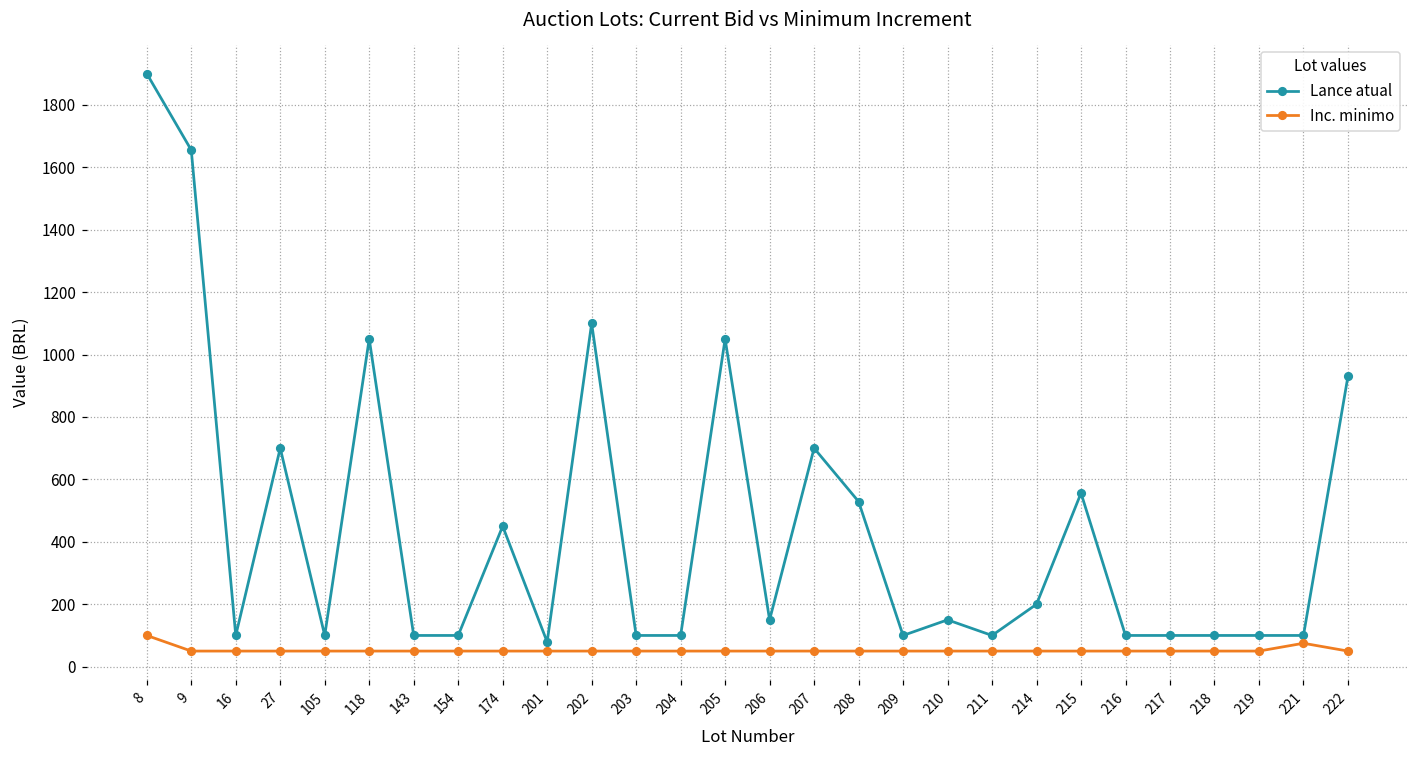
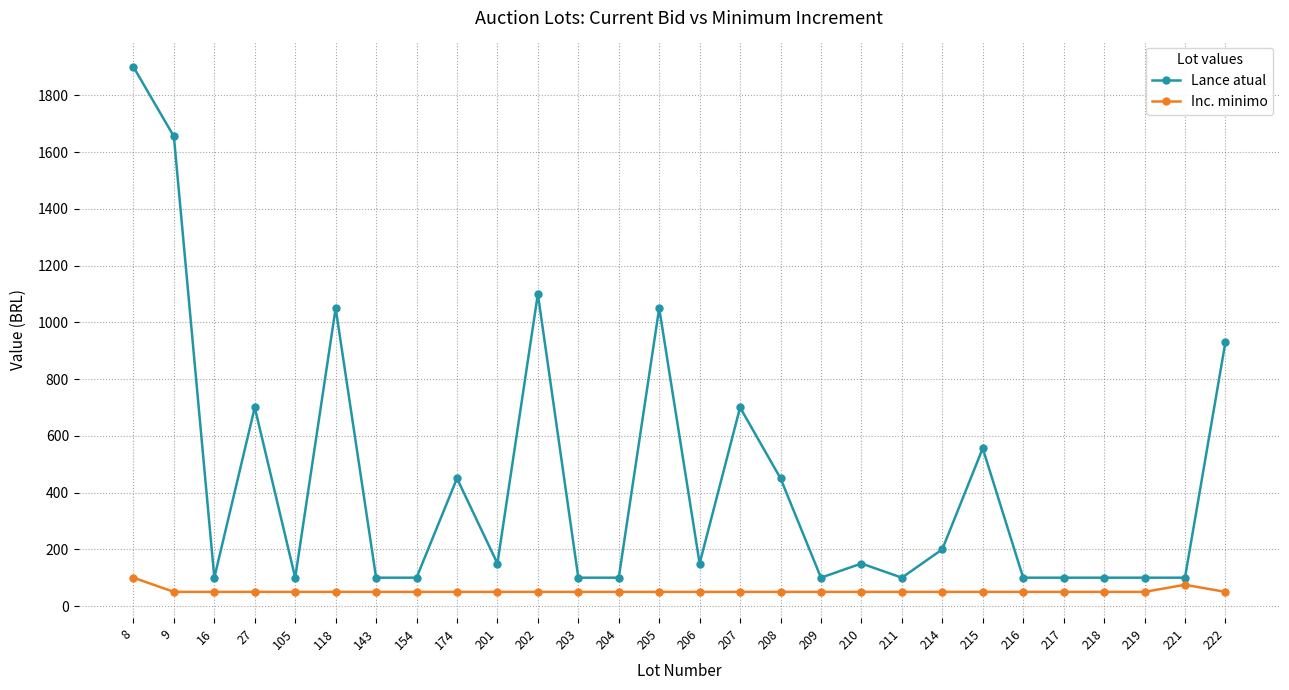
Lance atual, 201: 80 -> 150
Lance atual, 208: 530 -> 450
